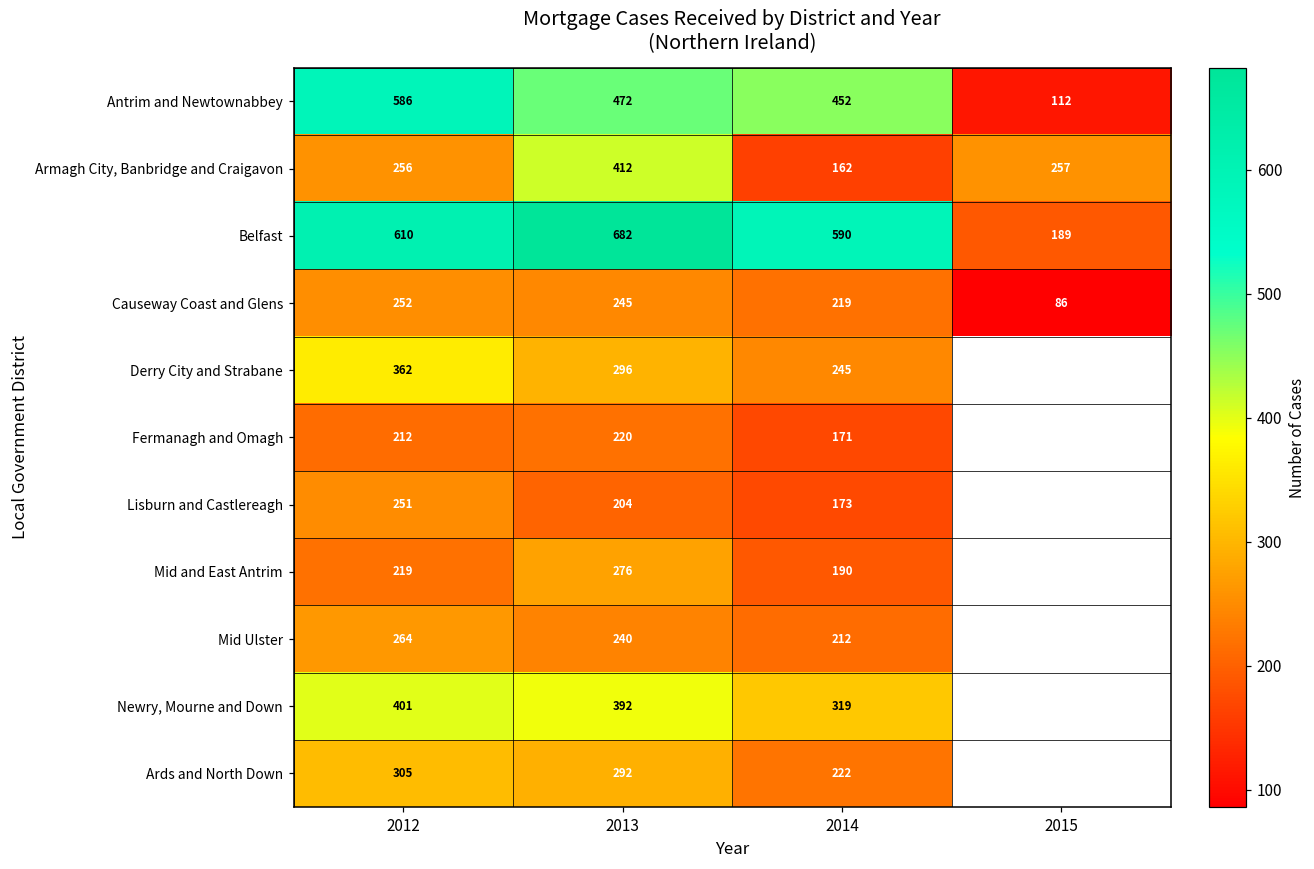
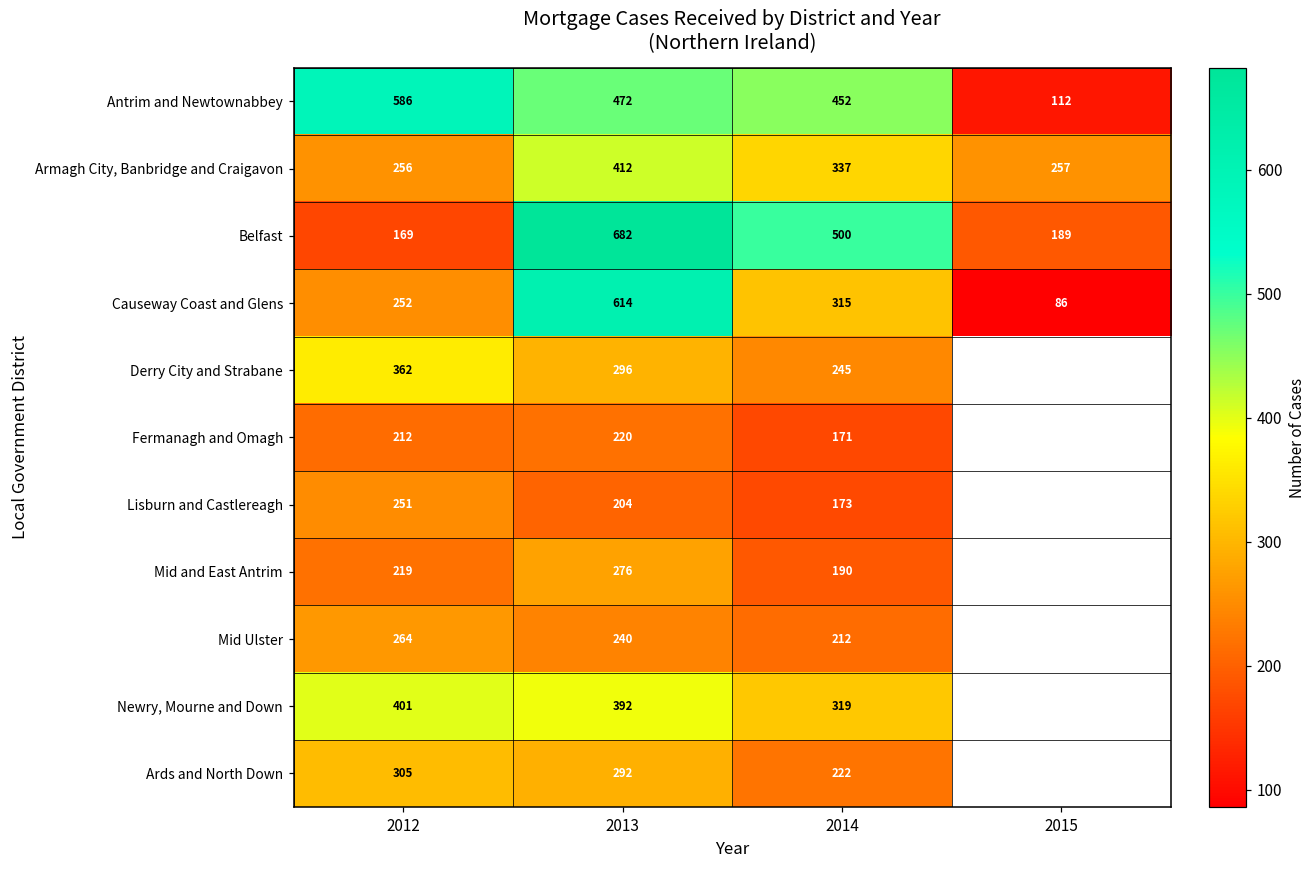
Armagh City, Banbridge and Craigavon, 2014: 162 -> 337
Belfast, 2012: 610 -> 169
Belfast, 2014: 590 -> 500
Causeway Coast and Glens, 2013: 245 -> 614
Causeway Coast and Glens, 2014: 219 -> 315
